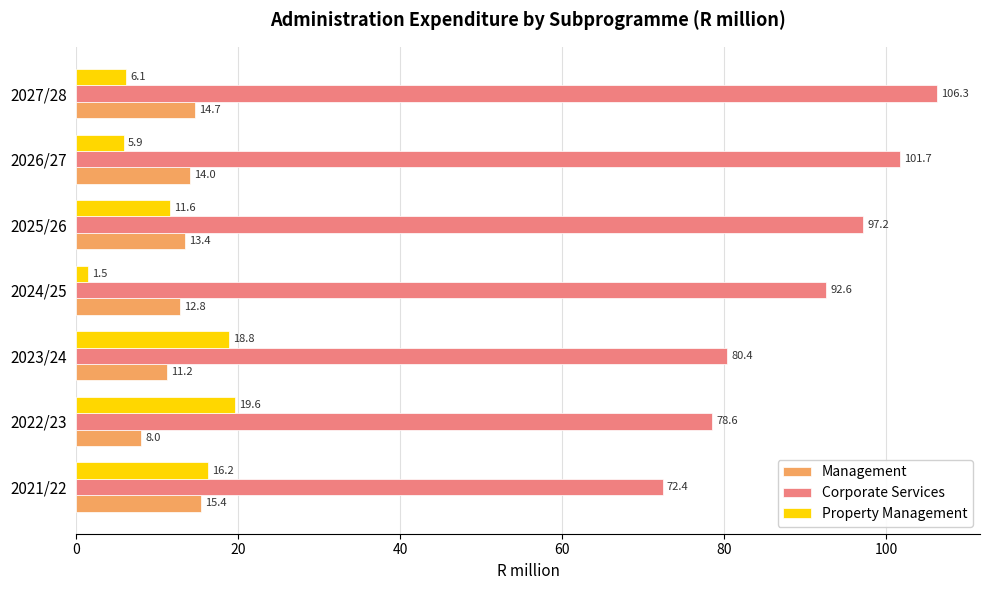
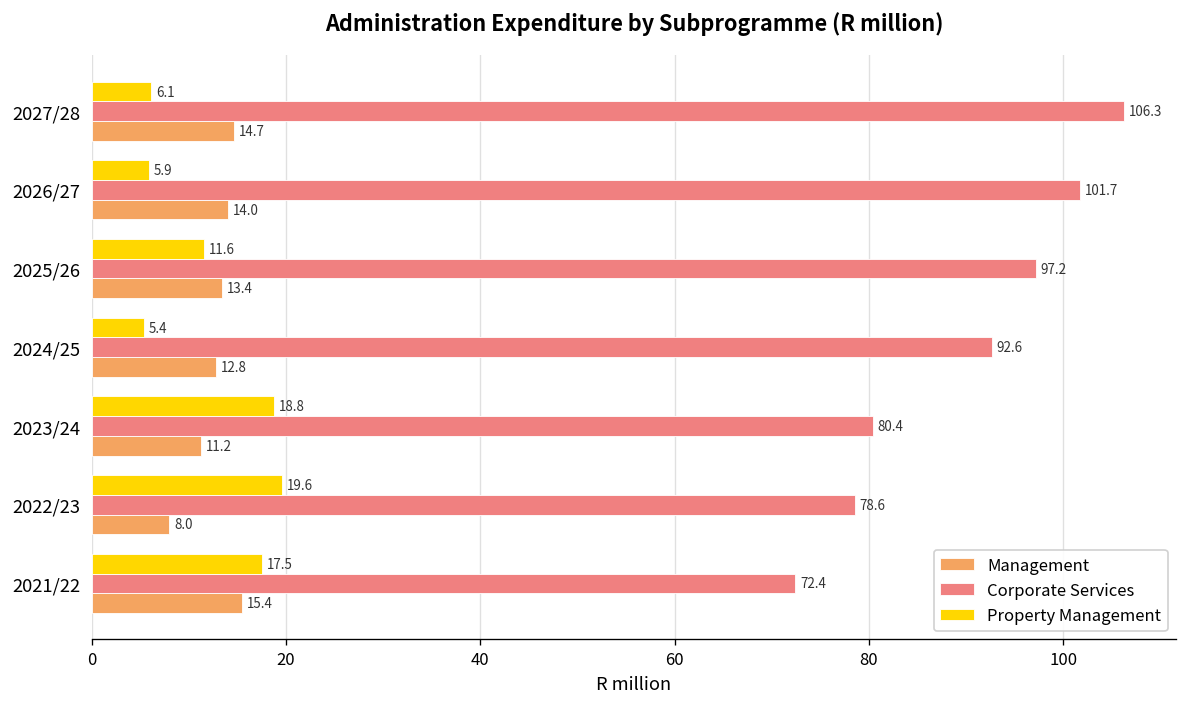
Property Management, 2024/25: 1.5 -> 5.4
Property Management, 2021/22: 16.2 -> 17.5
